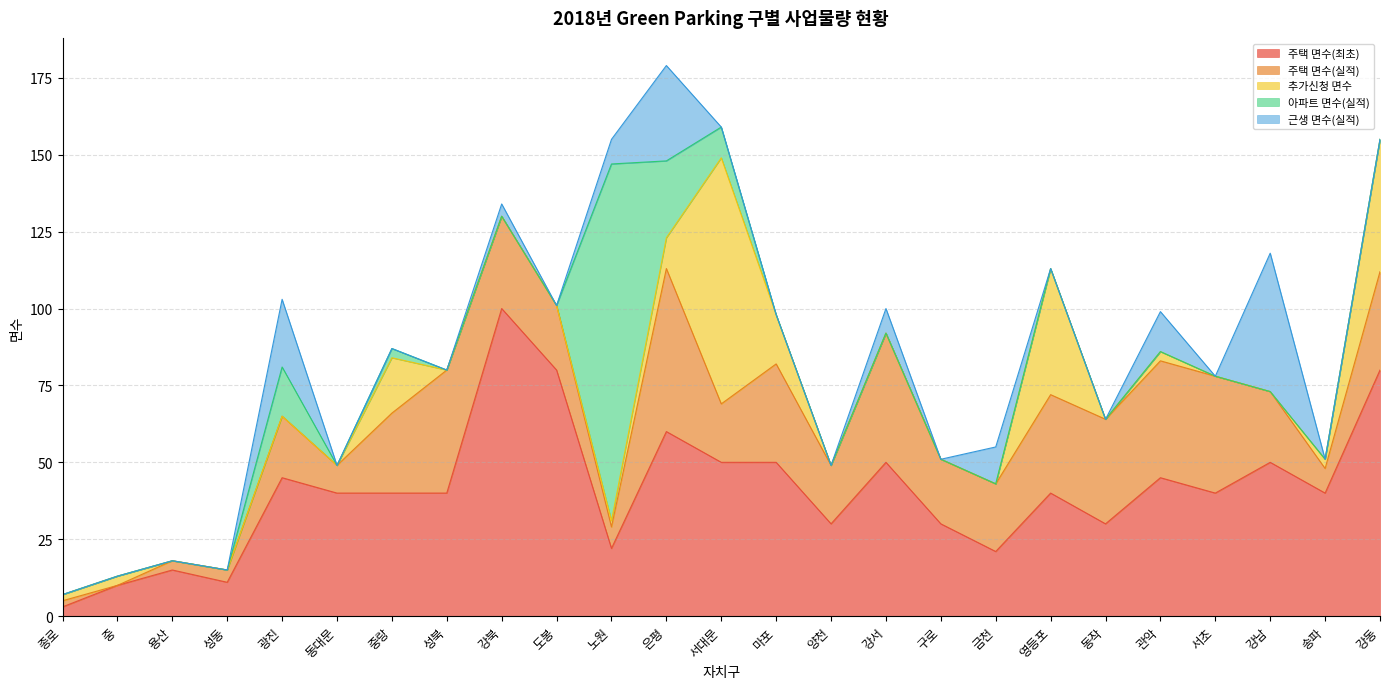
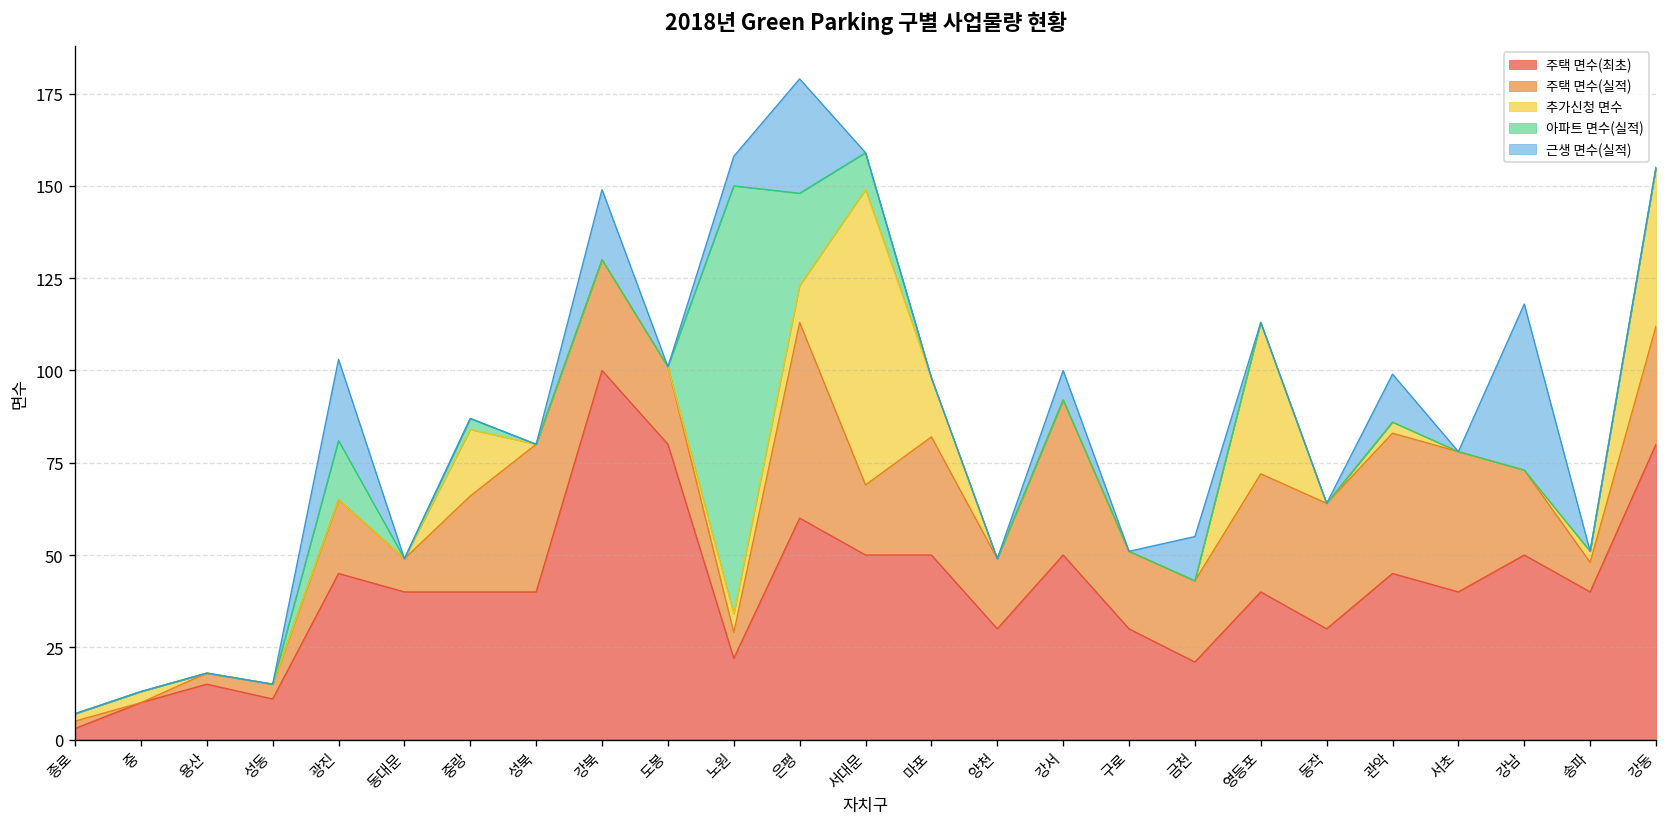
근생 면수(실적), 강북: 4 -> 19
추가신청 면수, 노원: 2 -> 5
